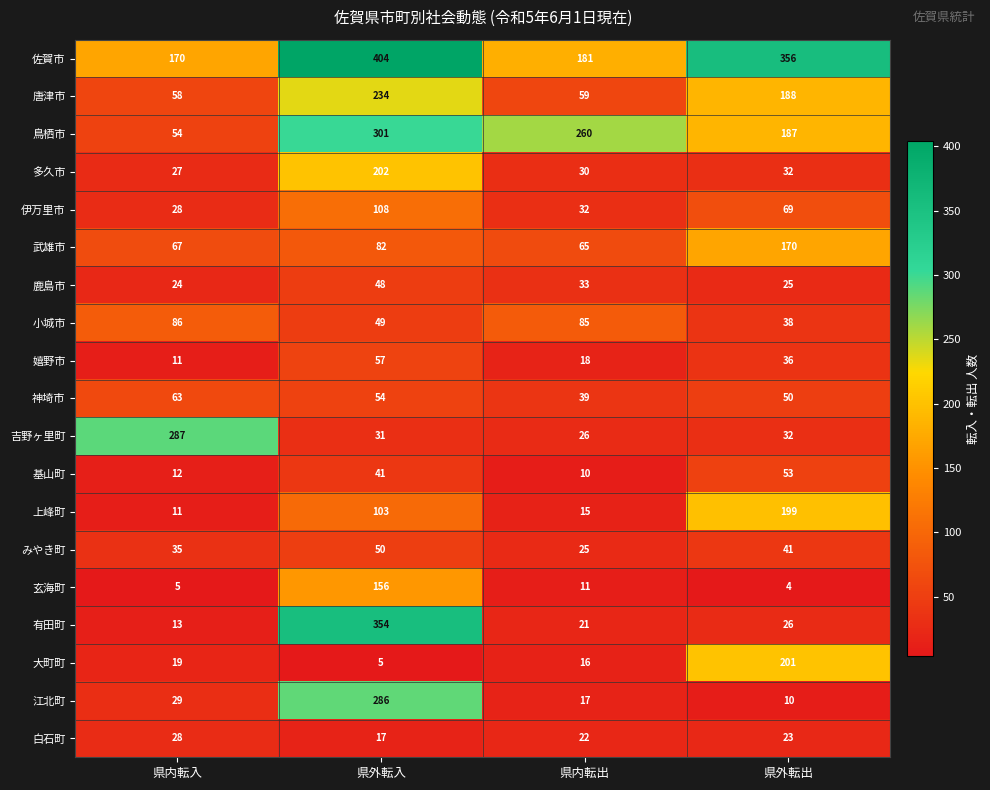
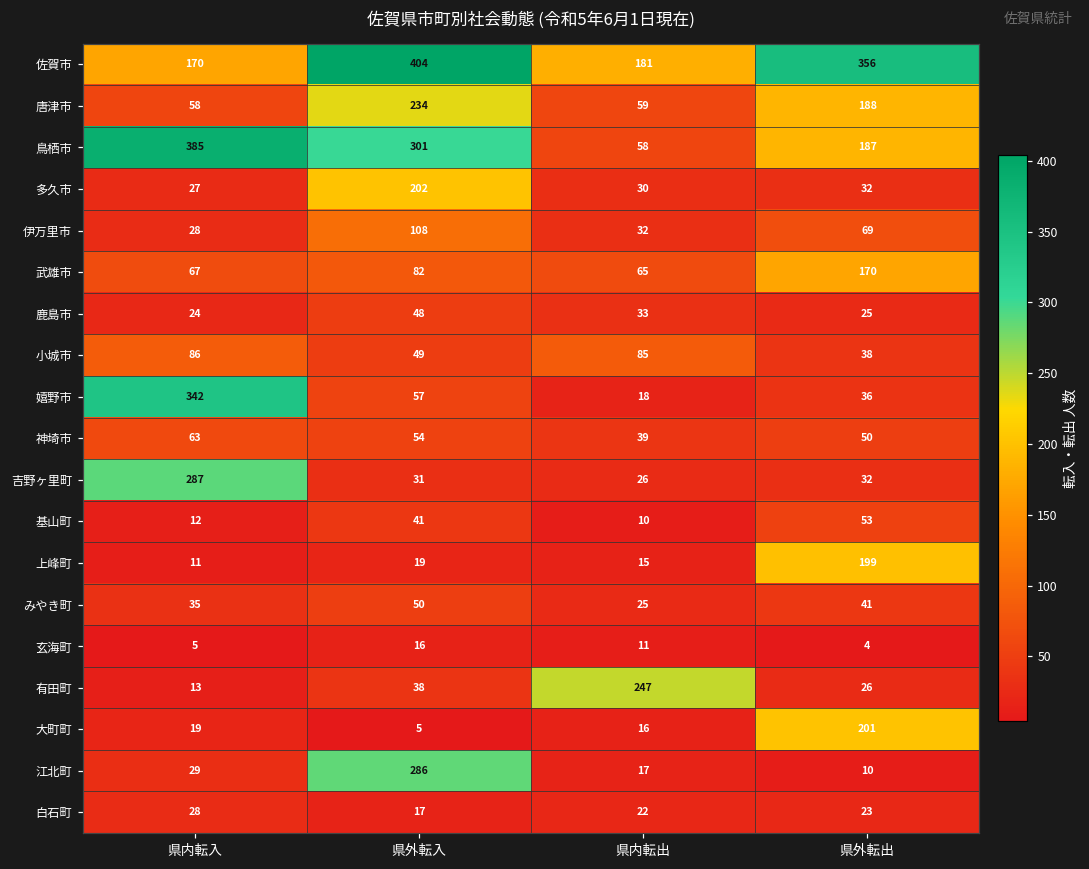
鳥栖市, 県内転入: 54 -> 385
鳥栖市, 県内転出: 260 -> 58
嬉野市, 県内転入: 11 -> 342
上峰町, 県外転入: 103 -> 19
玄海町, 県外転入: 156 -> 16
有田町, 県外転入: 354 -> 38
有田町, 県内転出: 21 -> 247
